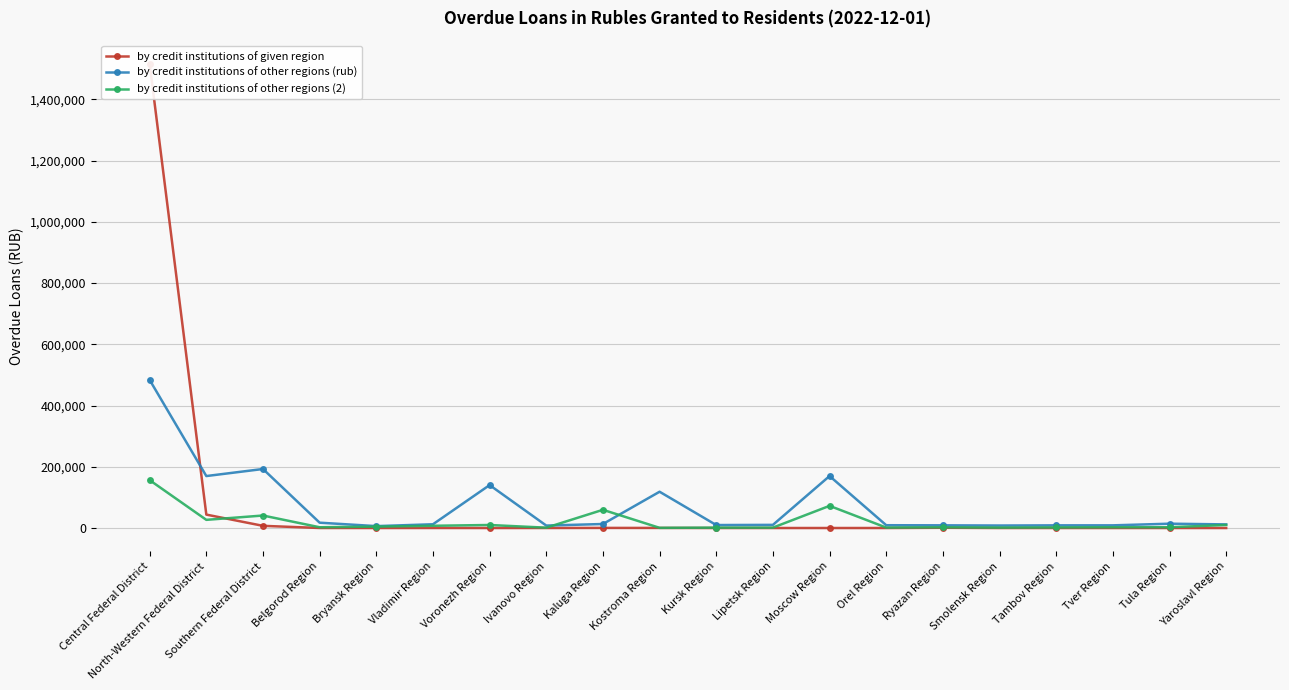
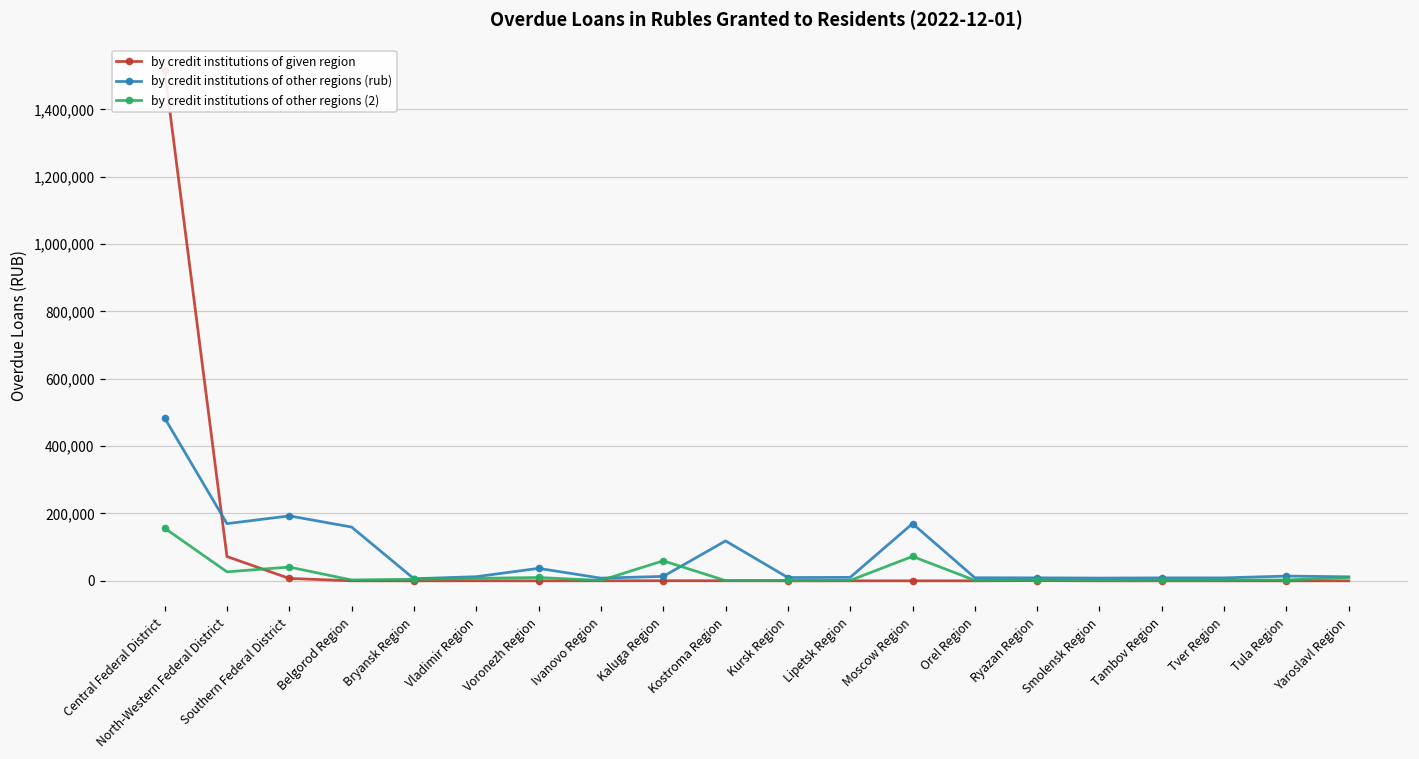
by credit institutions of given region, North-Western Federal District: 40,000 -> 70,000
by credit institutions of other regions (rub), Belgorod Region: 20,000 -> 160,000
by credit institutions of other regions (rub), Voronezh Region: 140,000 -> 40,000
